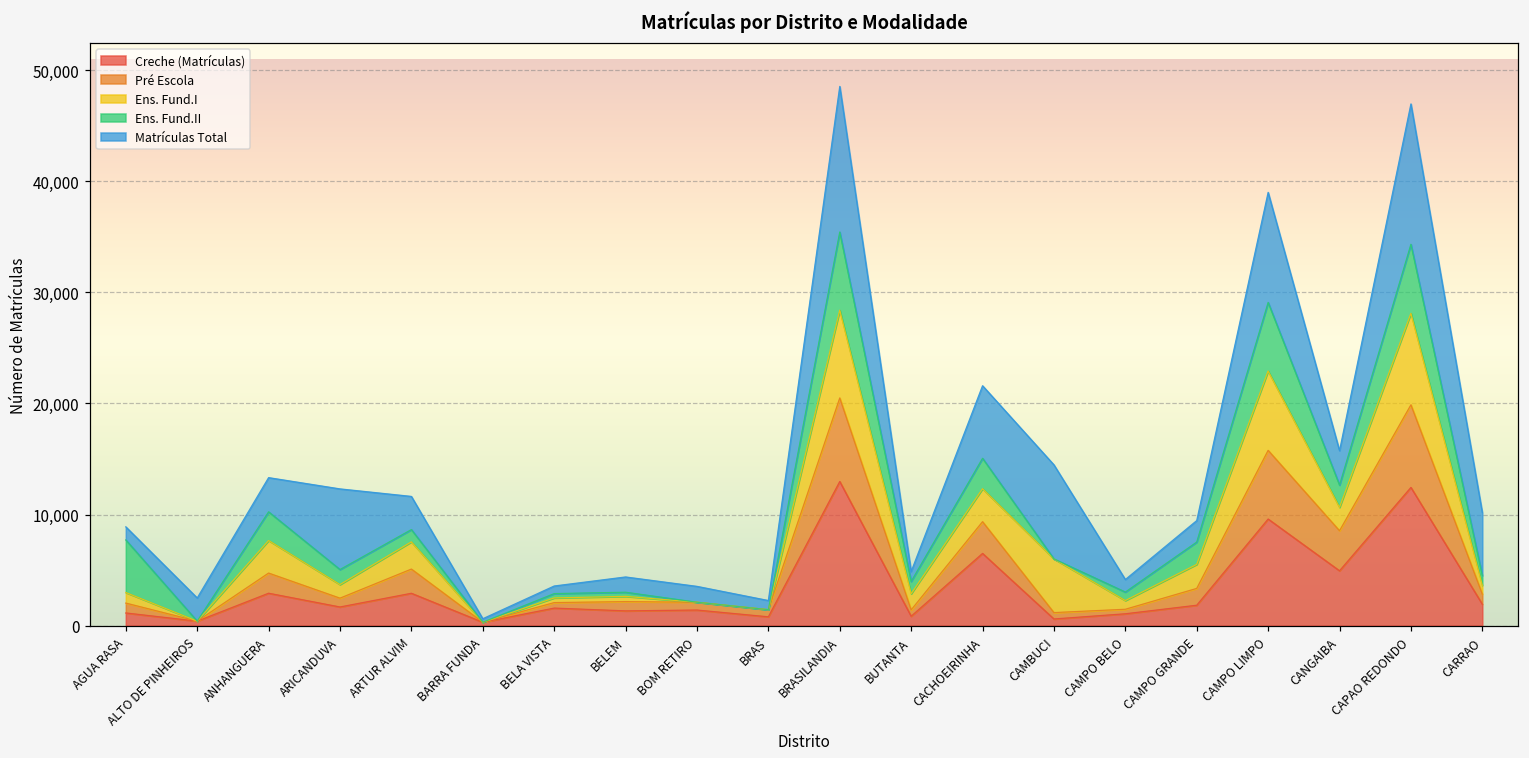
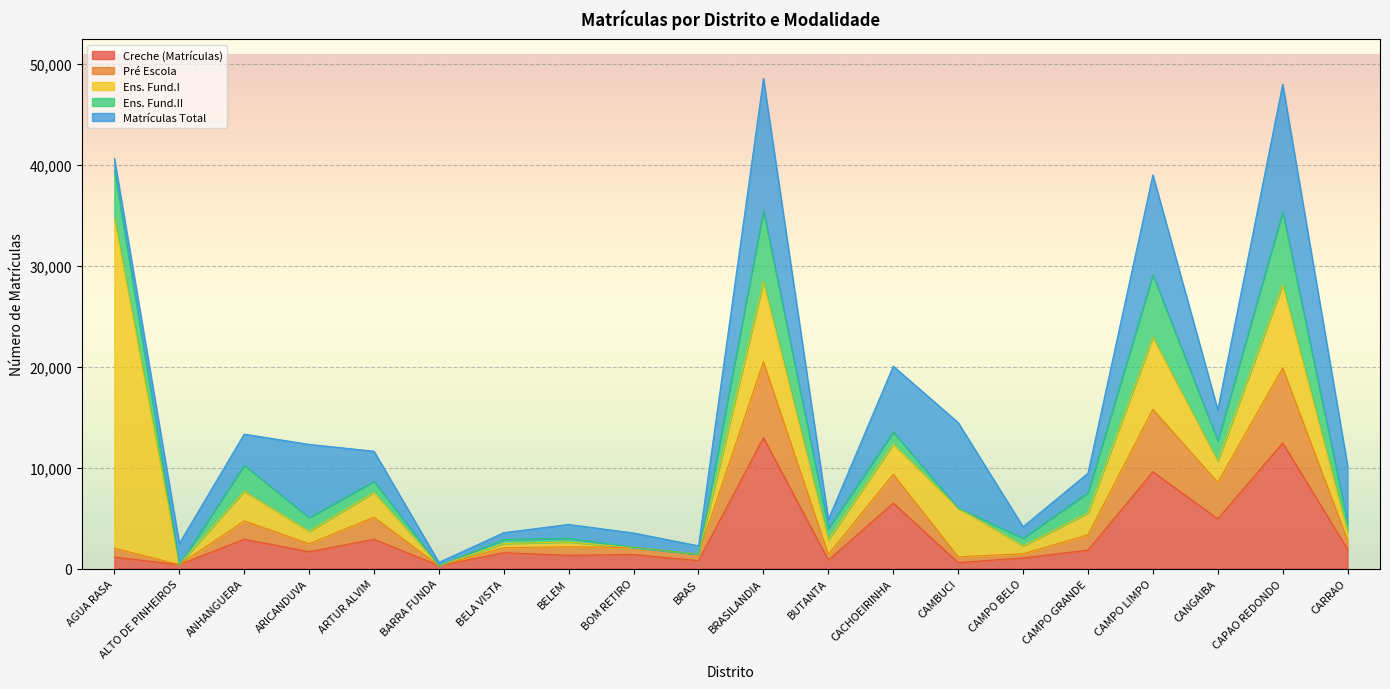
Ens. Fund.I, AGUA RASA: 900 -> 32,700
Ens. Fund.II, CACHOEIRINHA: 2,700 -> 1,200
Ens. Fund.II, CAPAO REDONDO: 6,200 -> 7,200
